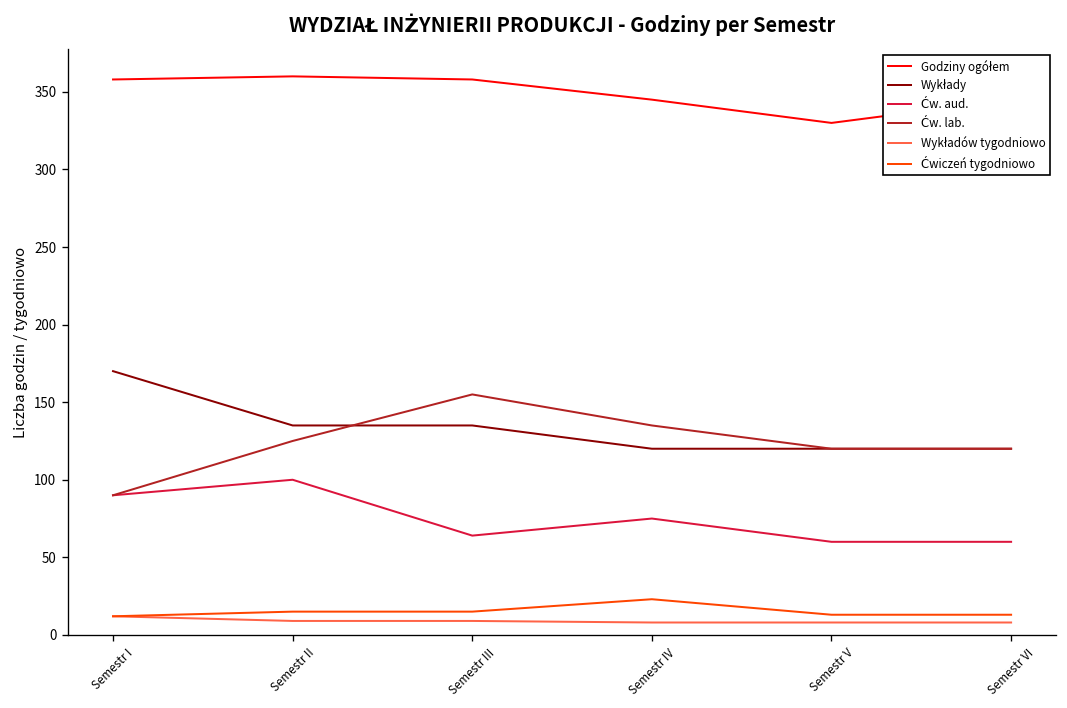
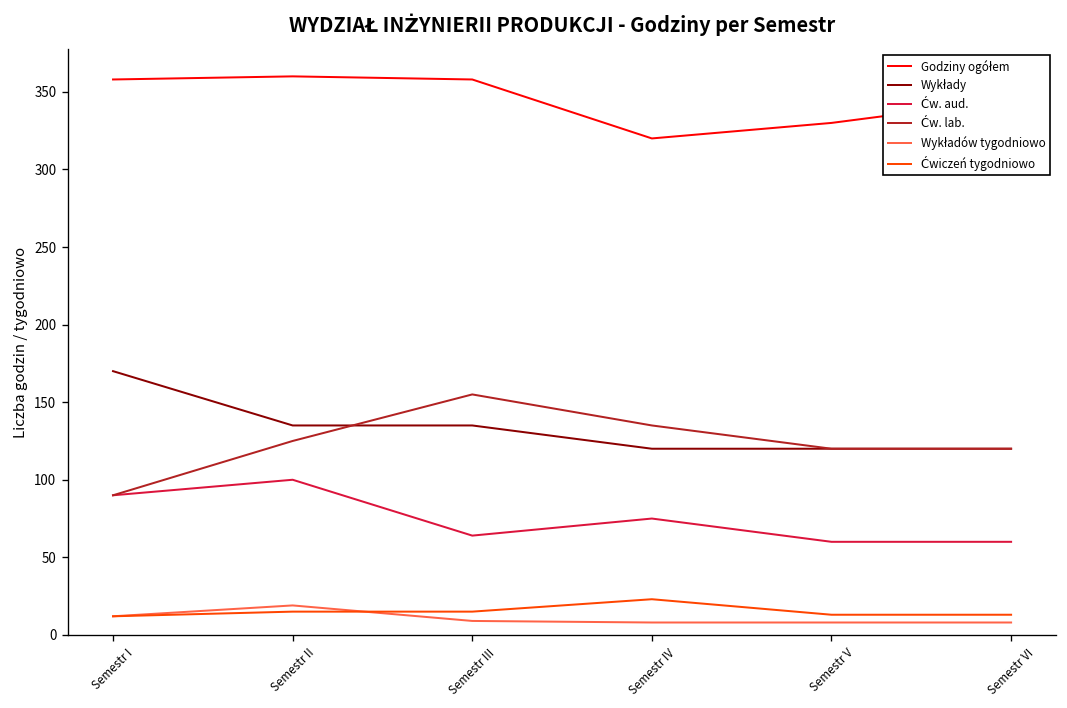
Wykładów tygodniowo, Semestr II: 9 -> 19
Godziny ogółem, Semestr IV: 345 -> 320
